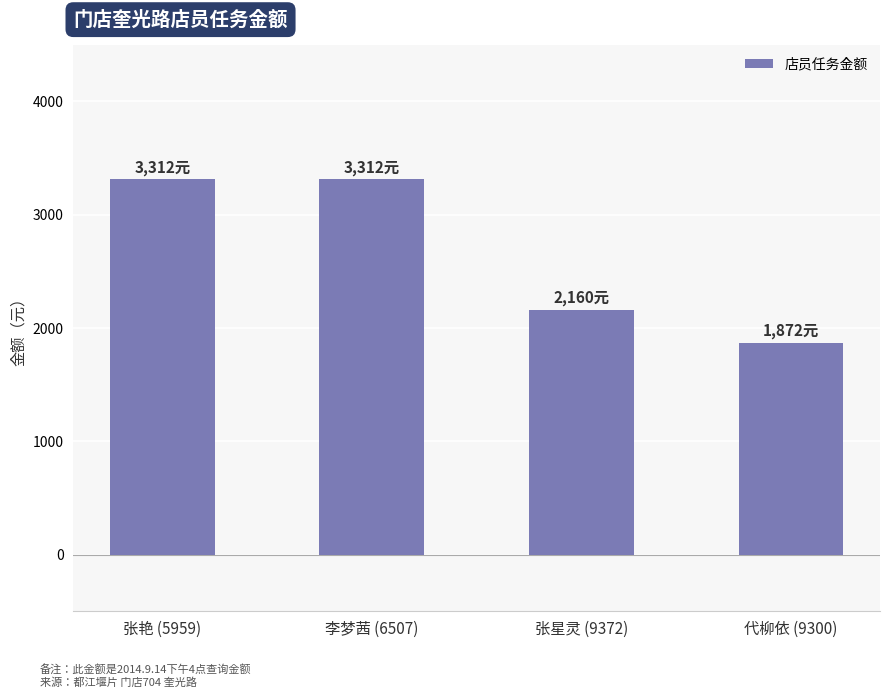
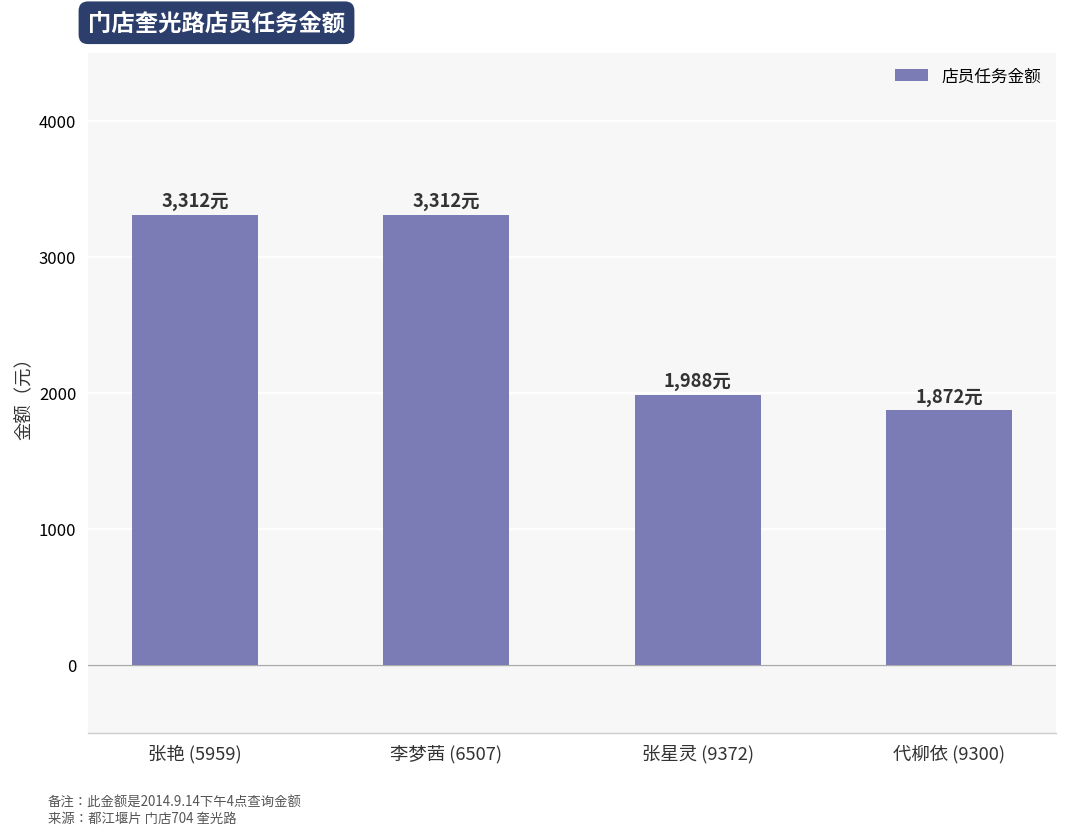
张星灵 (9372): 2,160元 -> 1,988元
